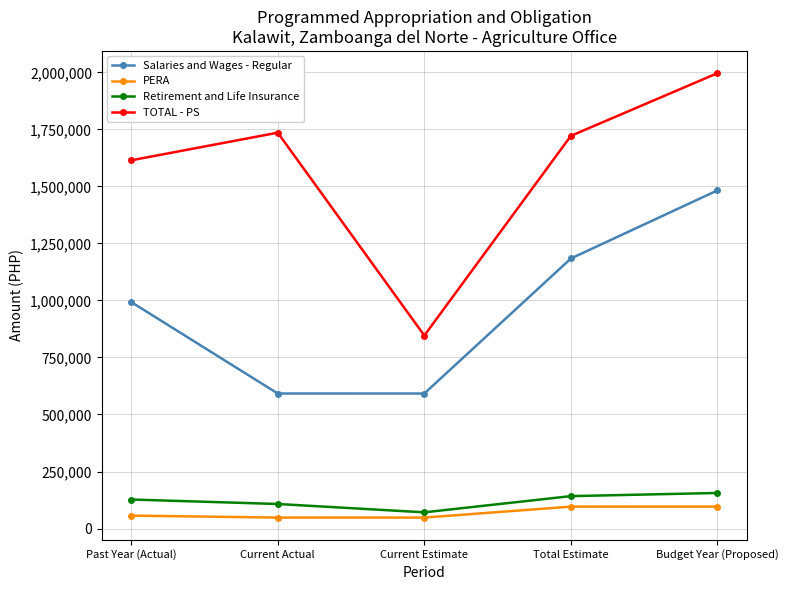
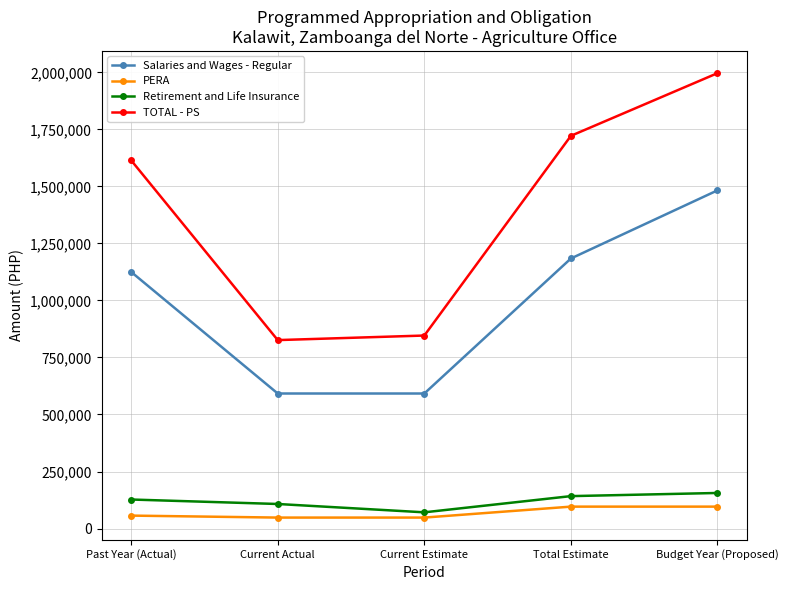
Salaries and Wages - Regular, Past Year (Actual): 990,000 -> 1,120,000
TOTAL - PS, Current Actual: 1,740,000 -> 830,000
